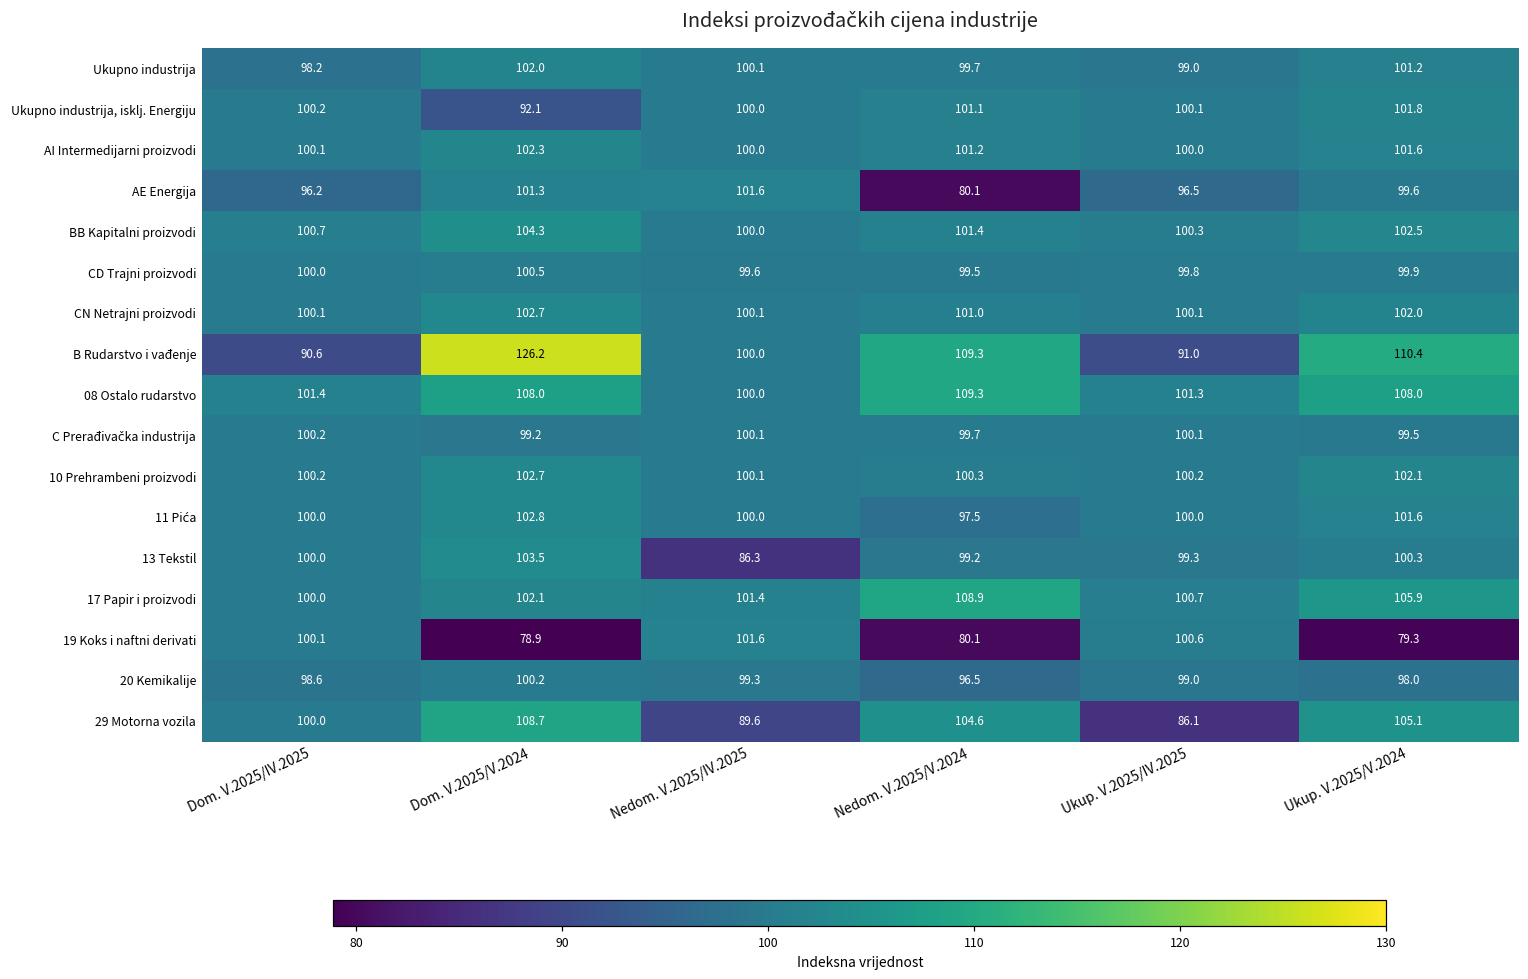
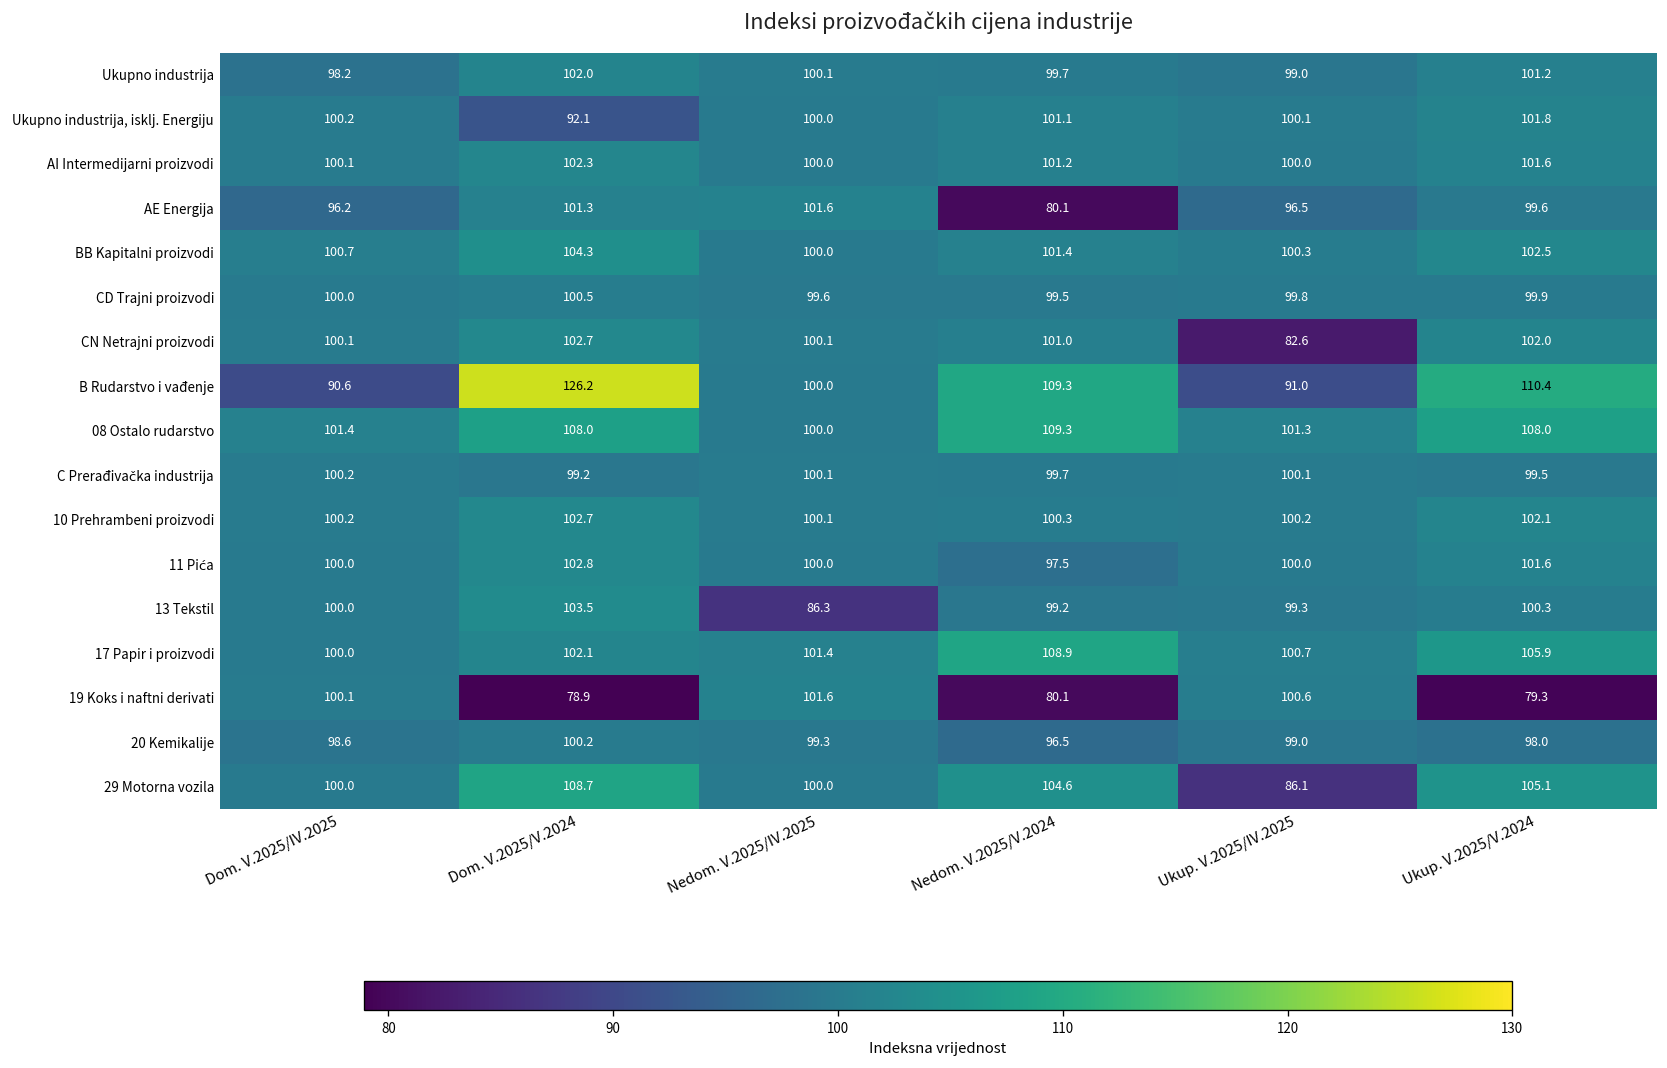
CN Netrajni proizvodi, Ukup. V.2025/IV.2025: 100.1 -> 82.6
29 Motorna vozila, Nedom. V.2025/IV.2025: 89.6 -> 100.0
